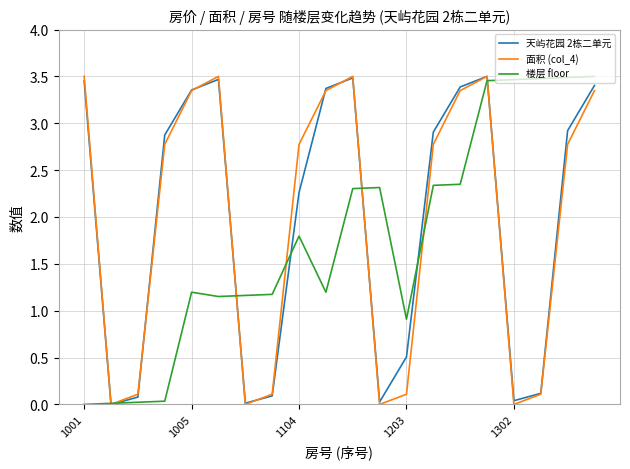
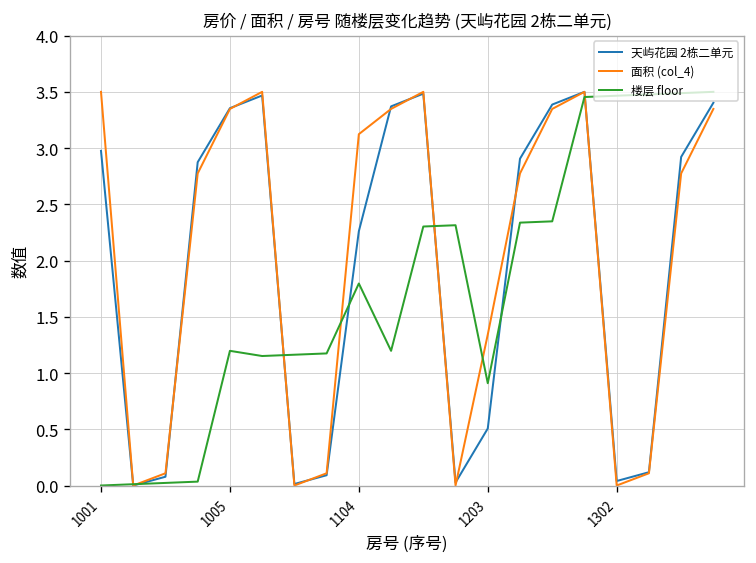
天屿花园 2栋二单元, 1001: 3.5 -> 3.0
面积 (col_4), 1104: 2.8 -> 3.1
面积 (col_4), 1203: 0.1 -> 1.3
